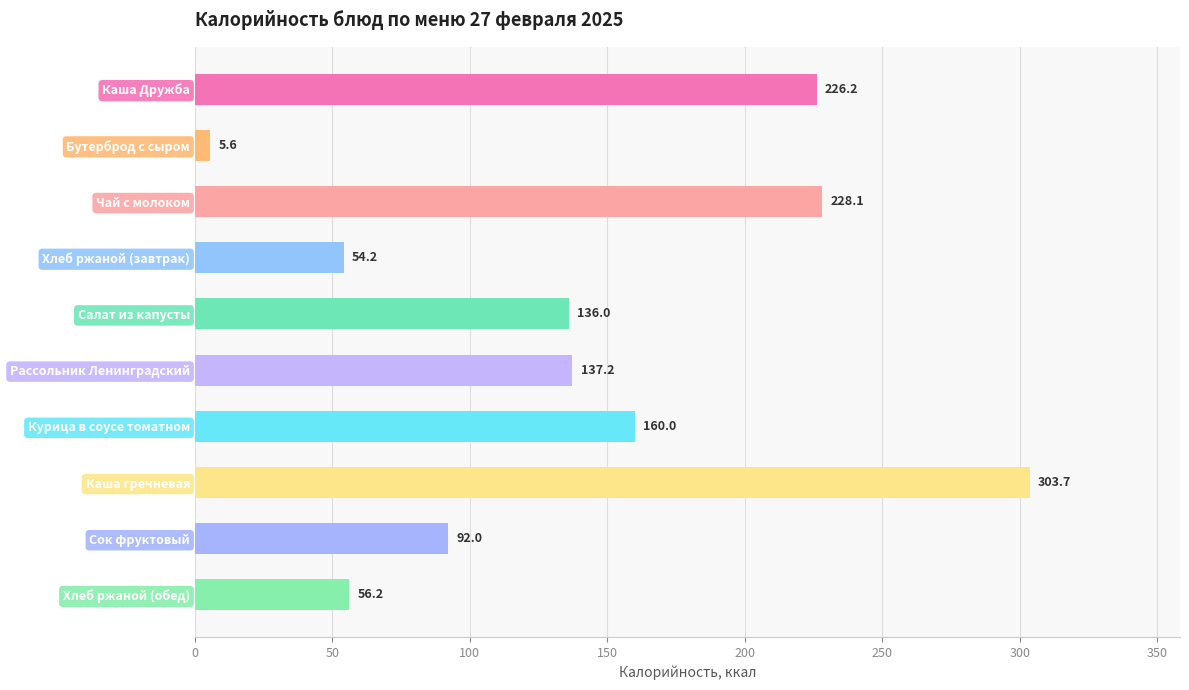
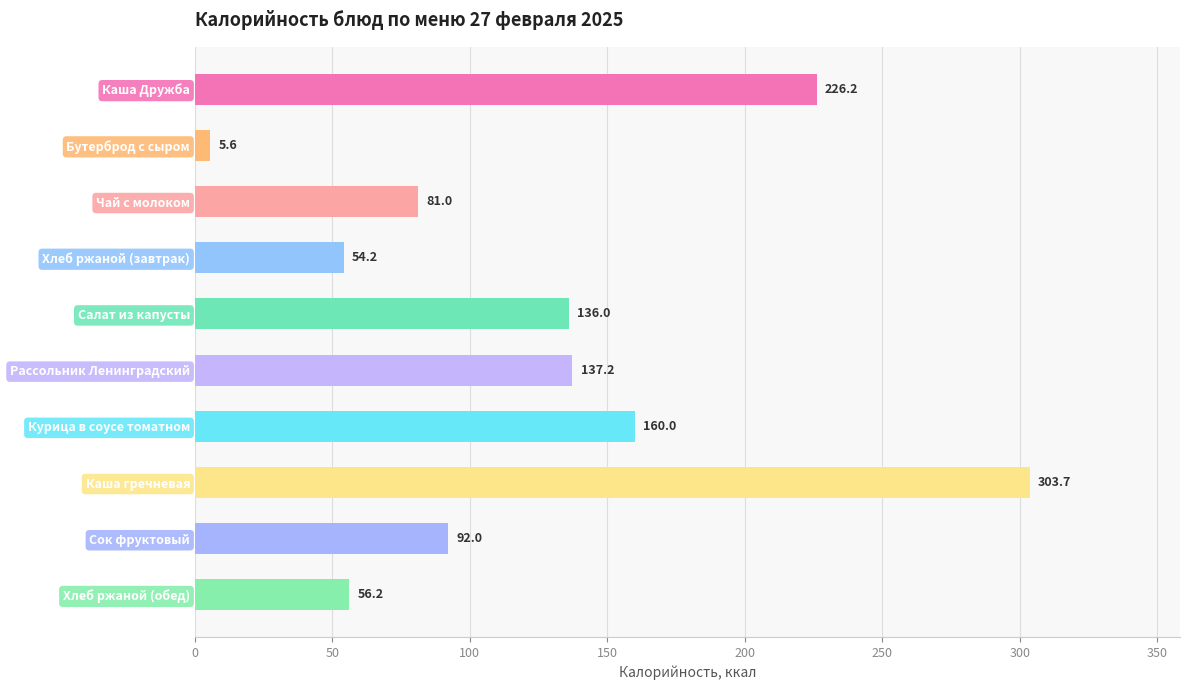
Чай с молоком: 228.1 -> 81.0
